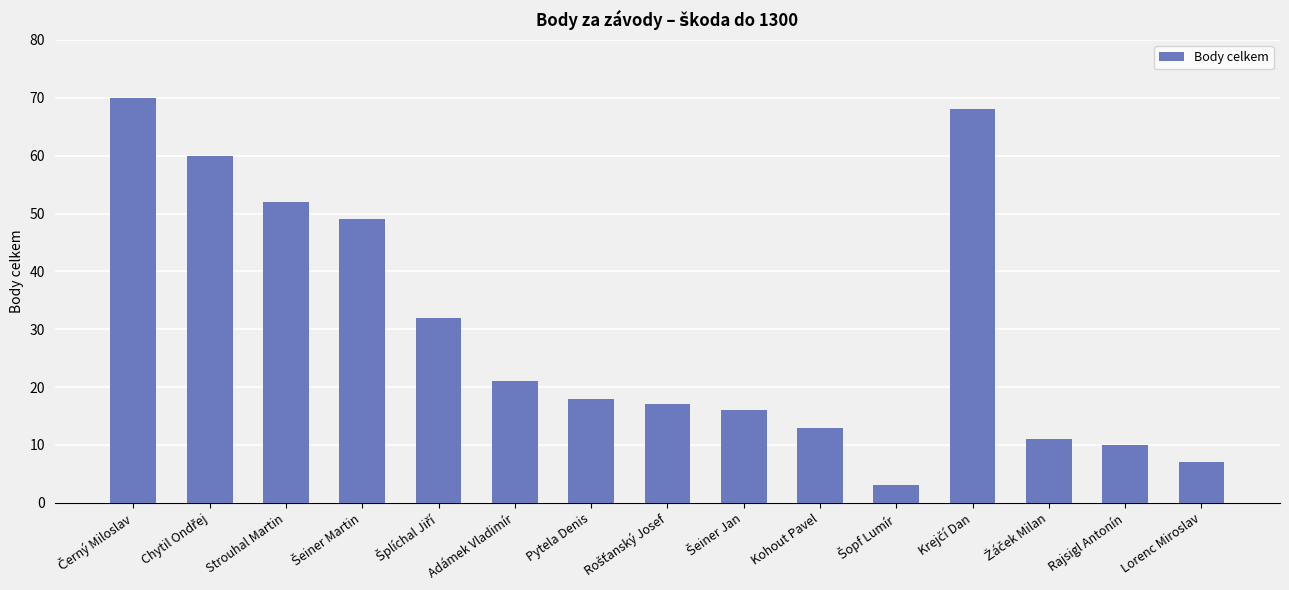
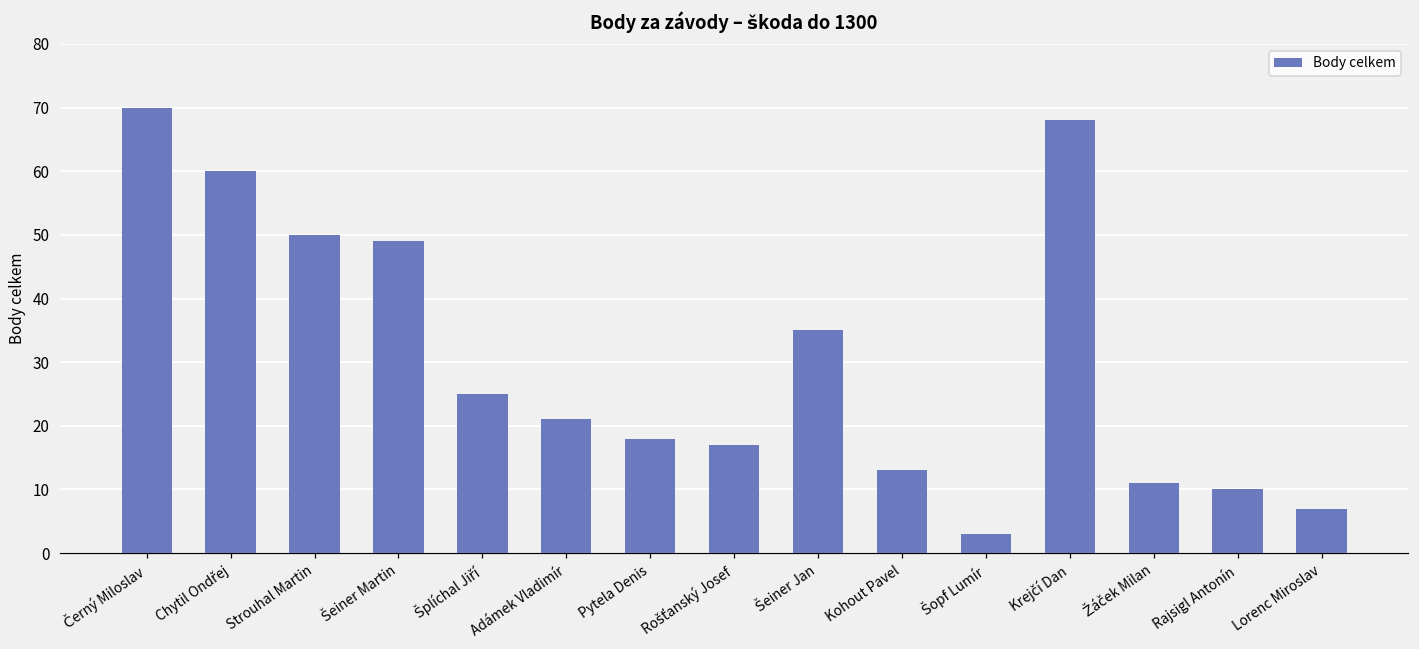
Strouhal Martin: 52 -> 50
Šplíchal Jiří: 32 -> 25
Šeiner Jan: 16 -> 35
